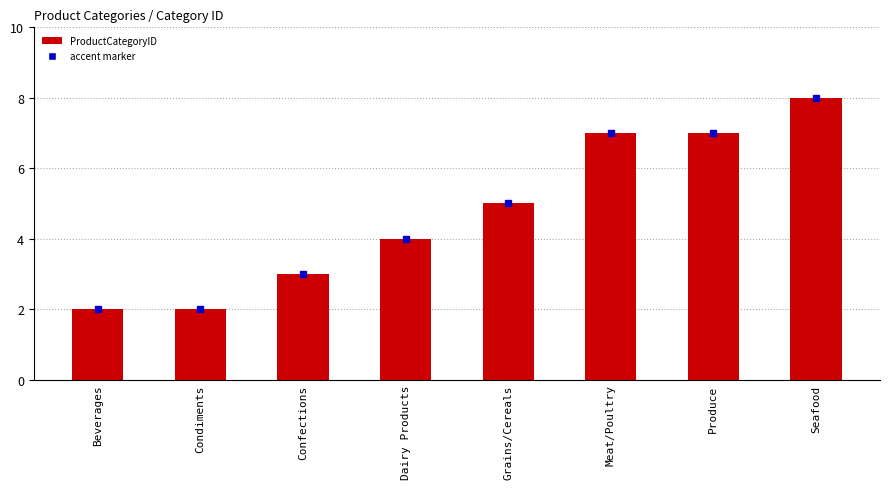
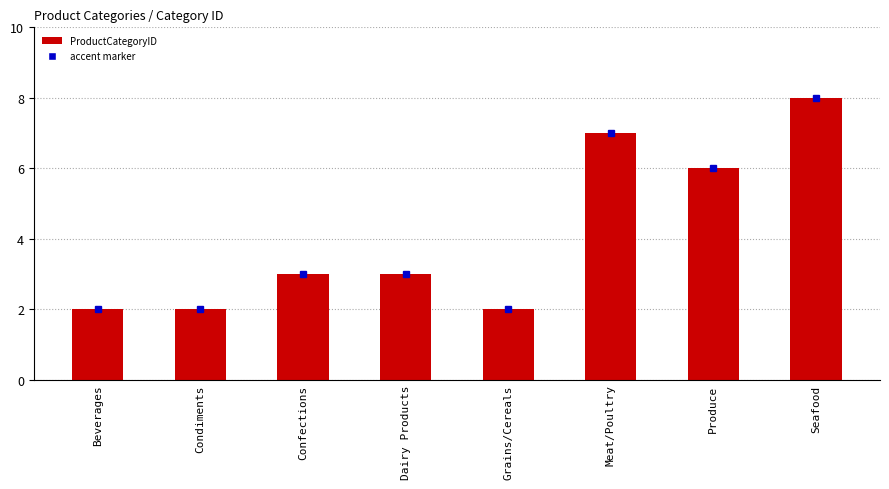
ProductCategoryID, Dairy Products: 4 -> 3
ProductCategoryID, Grains/Cereals: 5 -> 2
ProductCategoryID, Produce: 7 -> 6
